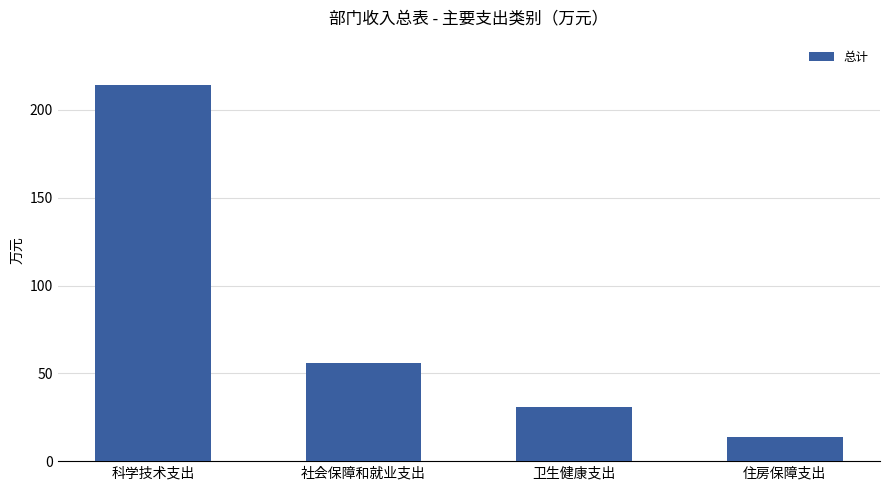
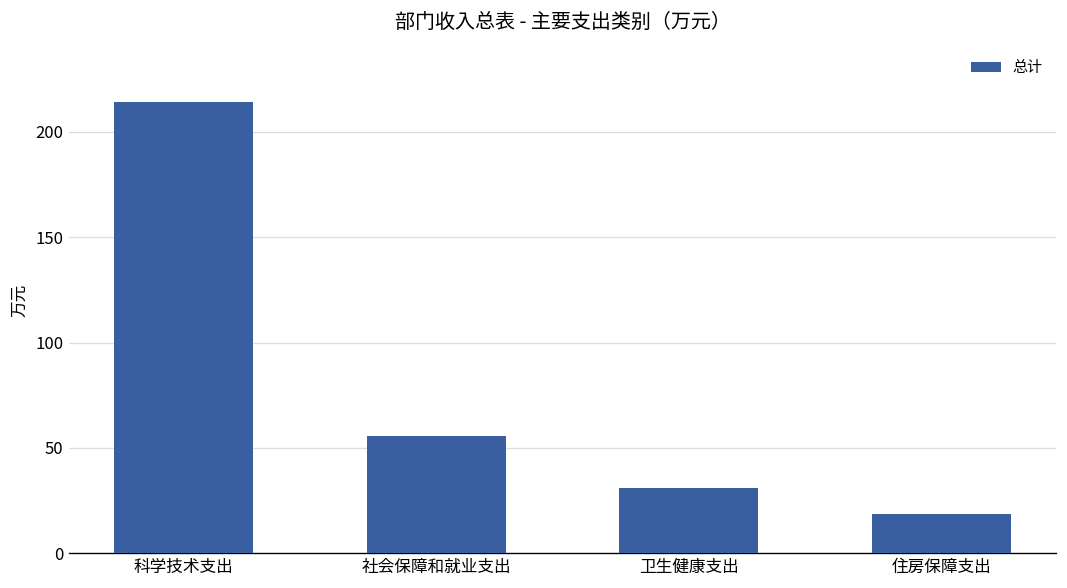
住房保障支出: 14 -> 19
